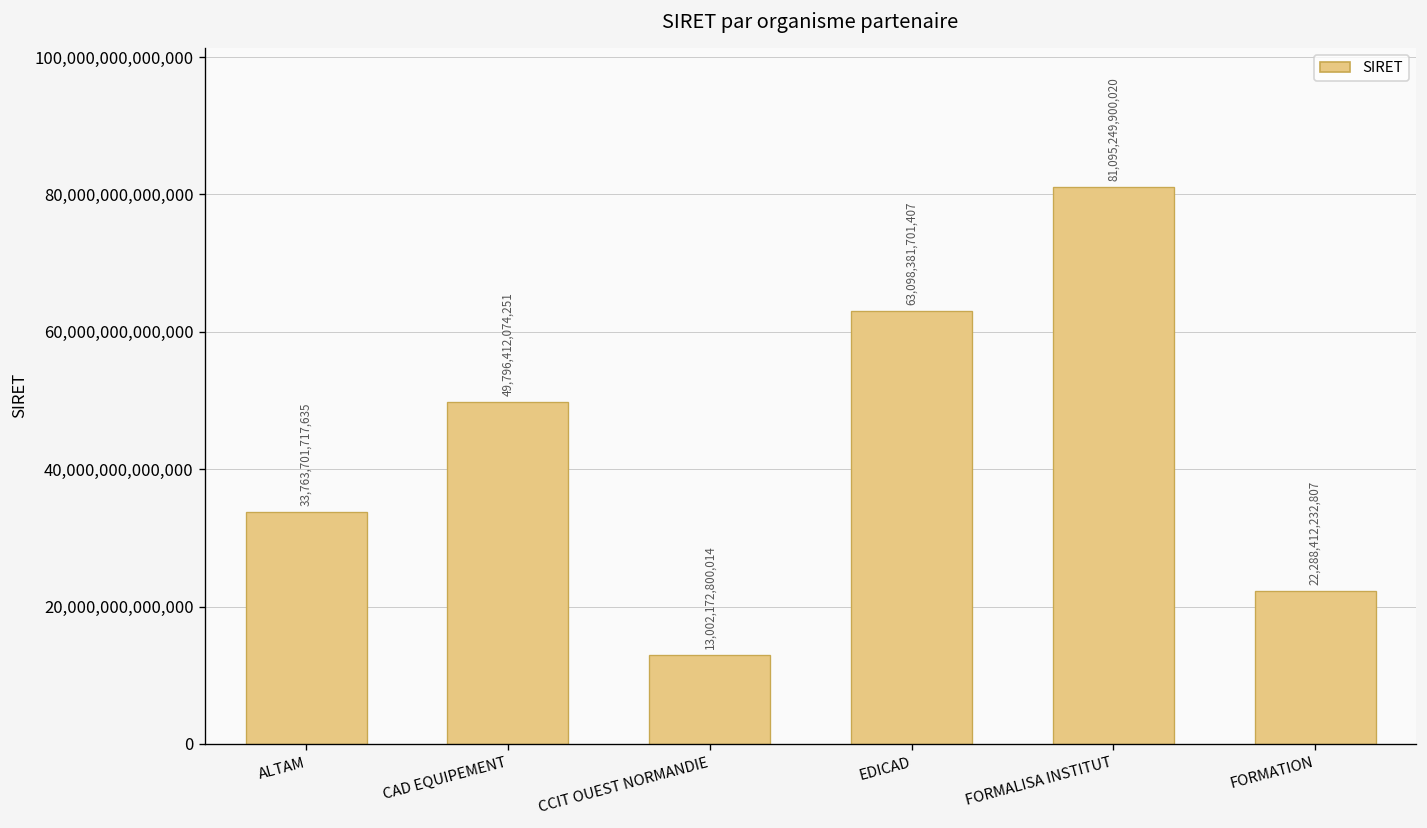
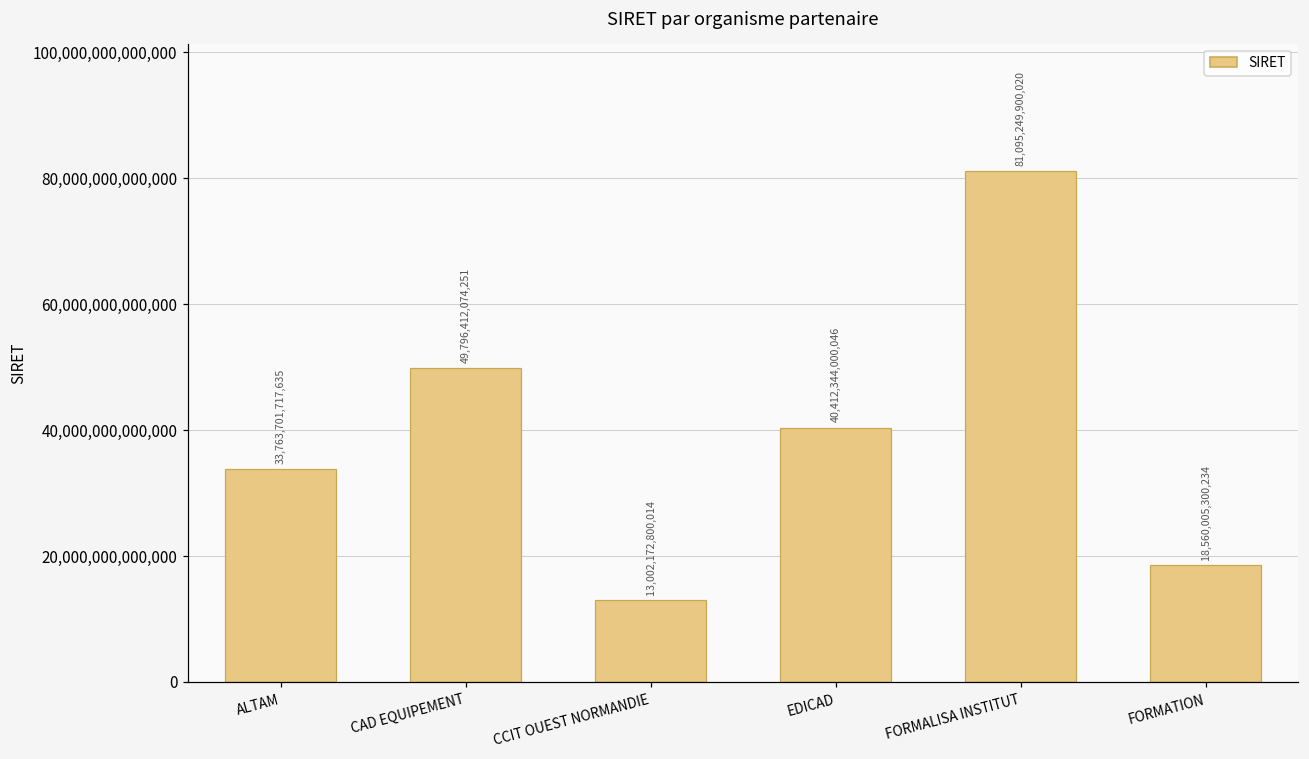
EDICAD: 63,098,381,701,407 -> 40,412,344,000,046
FORMATION: 22,288,412,232,807 -> 18,560,005,300,234
